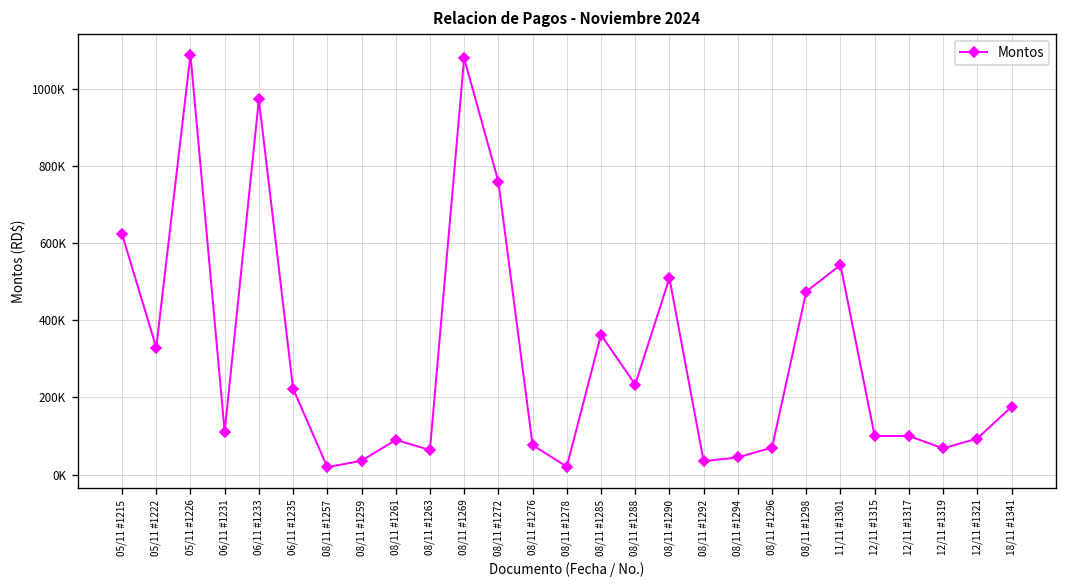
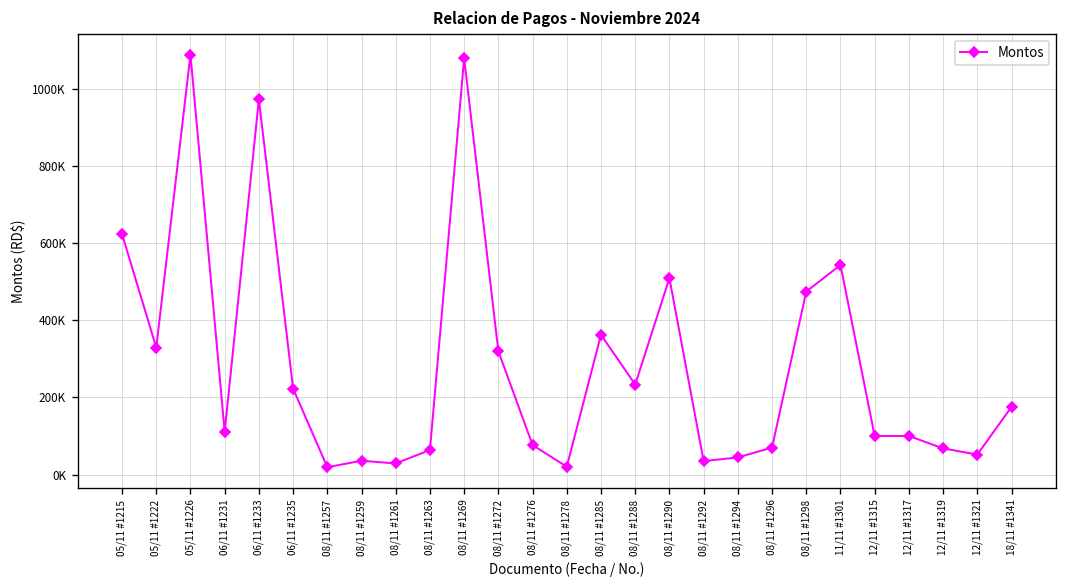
08/11 #1261: 90000 -> 30000
08/11 #1272: 760000 -> 320000
12/11 #1321: 90000 -> 50000
